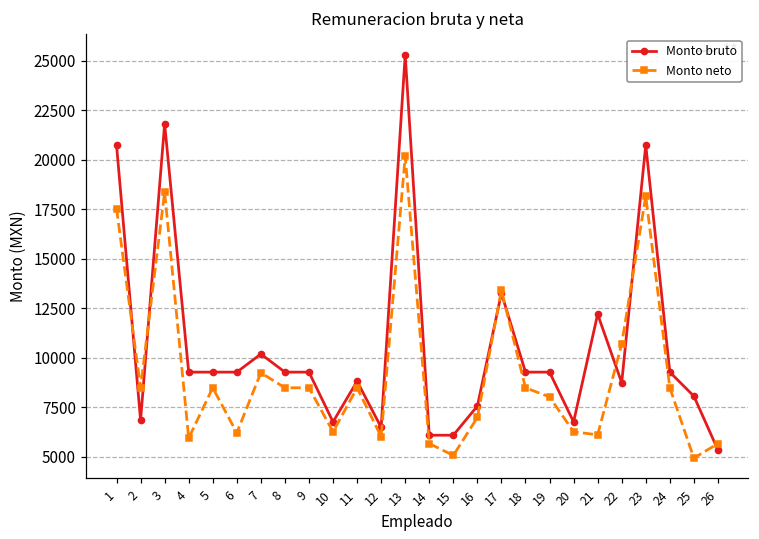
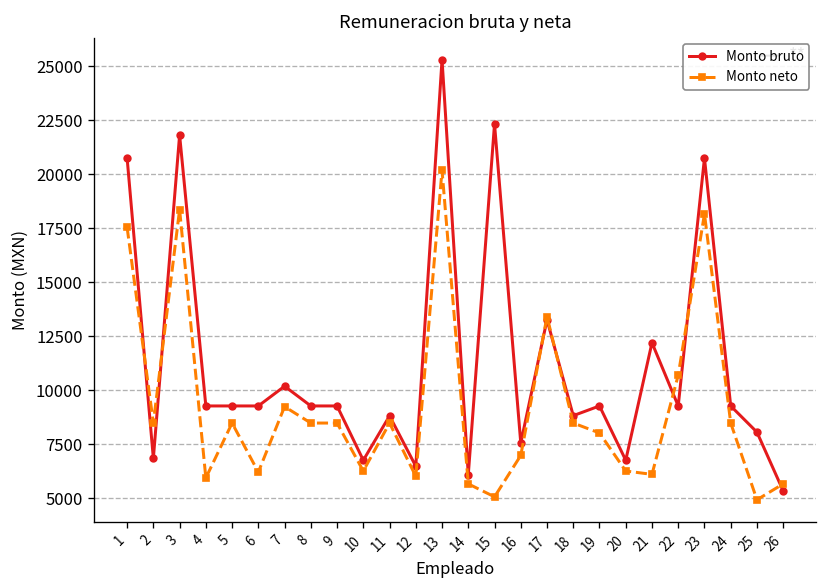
Monto bruto, 15: 6100 -> 22300
Monto bruto, 18: 9300 -> 8800
Monto bruto, 22: 8700 -> 9300
